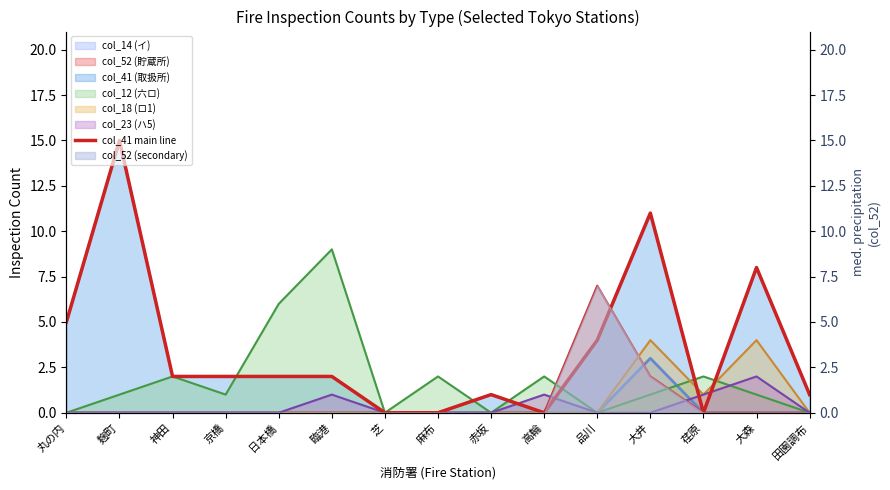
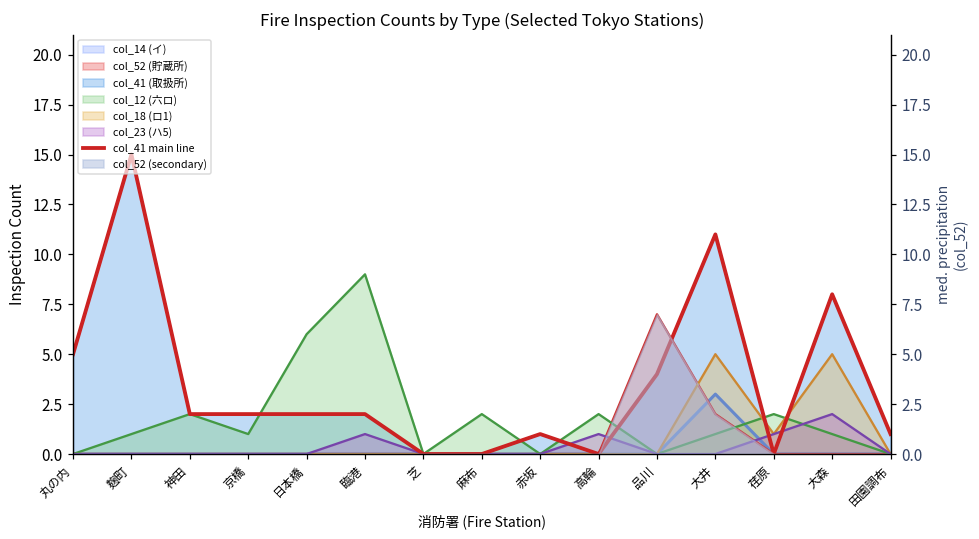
col_18 (ロ1), 大井: 4 -> 5
col_18 (ロ1), 大森: 4 -> 5
